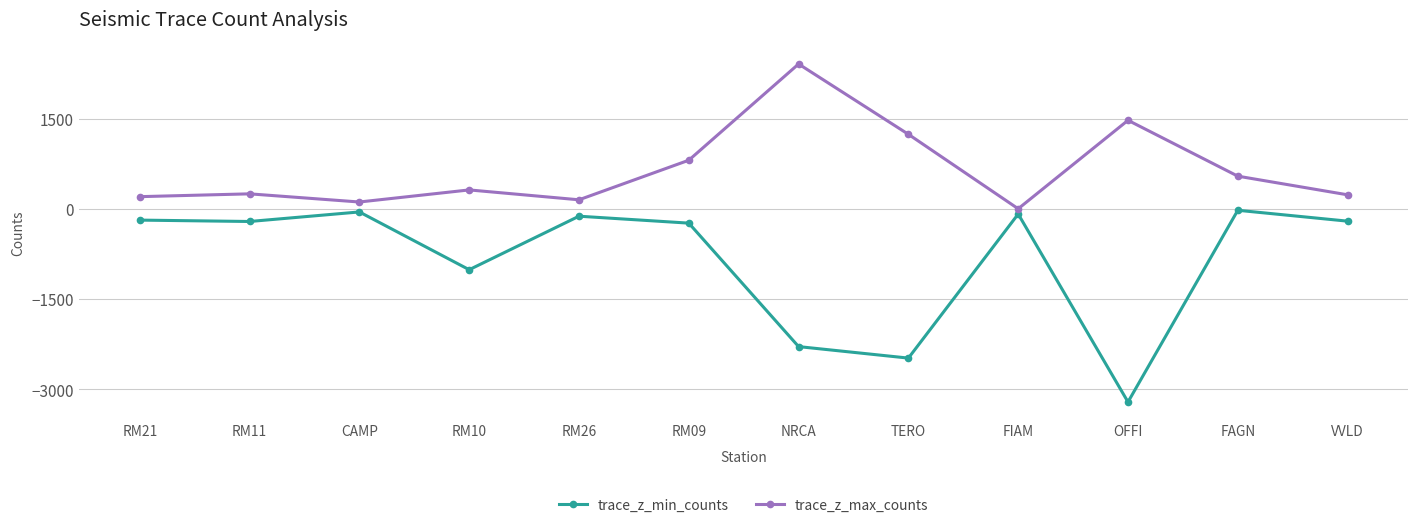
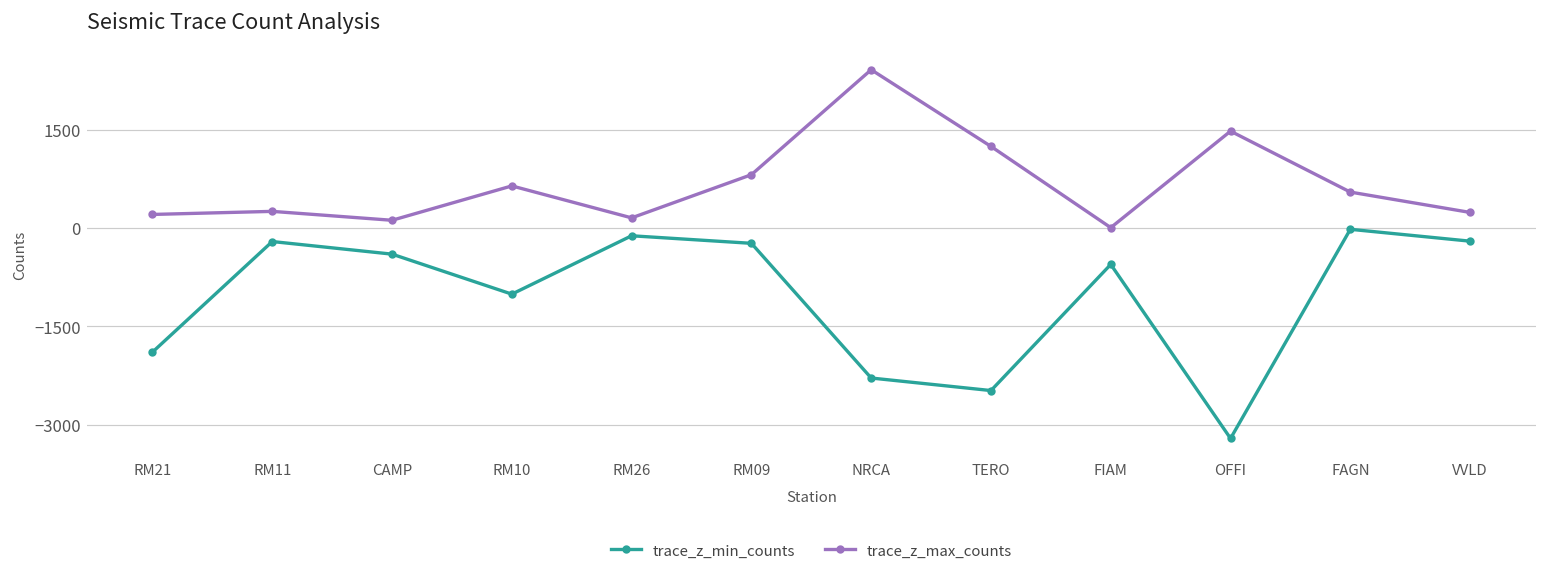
trace_z_min_counts, RM21: -200 -> -1900
trace_z_min_counts, CAMP: 0 -> -400
trace_z_max_counts, RM10: 300 -> 600
trace_z_min_counts, FIAM: -100 -> -600
